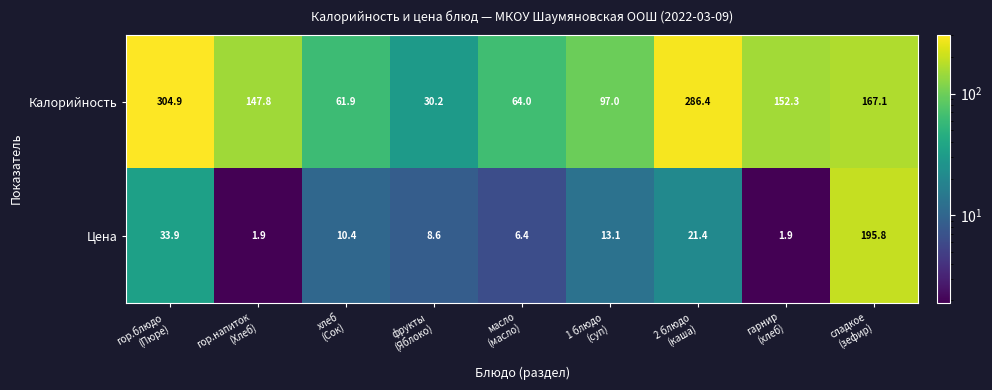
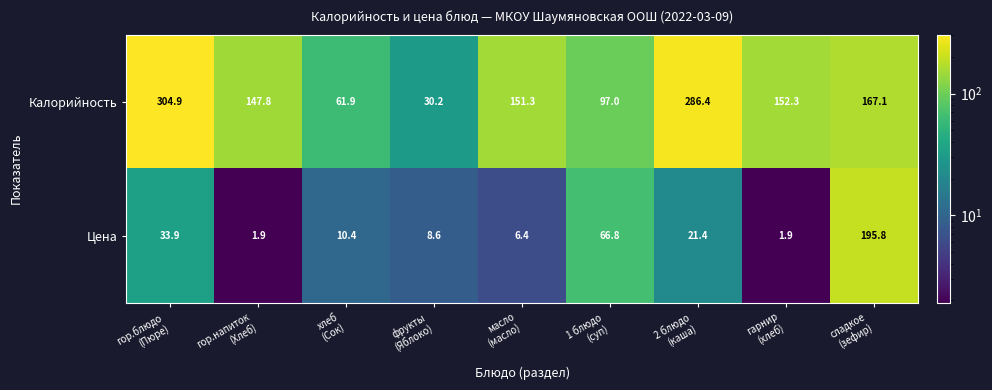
Калорийность, масло (масло): 64.0 -> 151.3
Цена, 1 блюдо (суп): 13.1 -> 66.8
